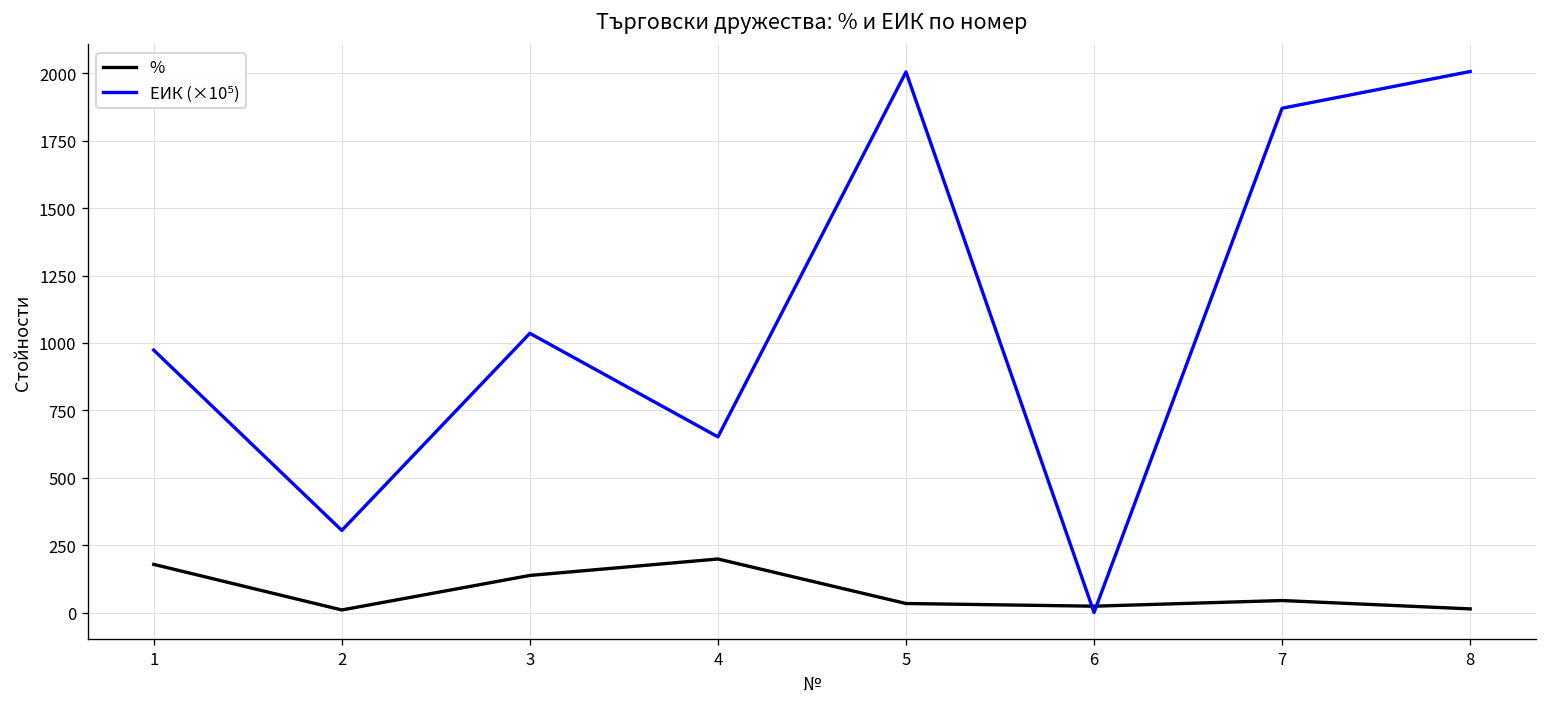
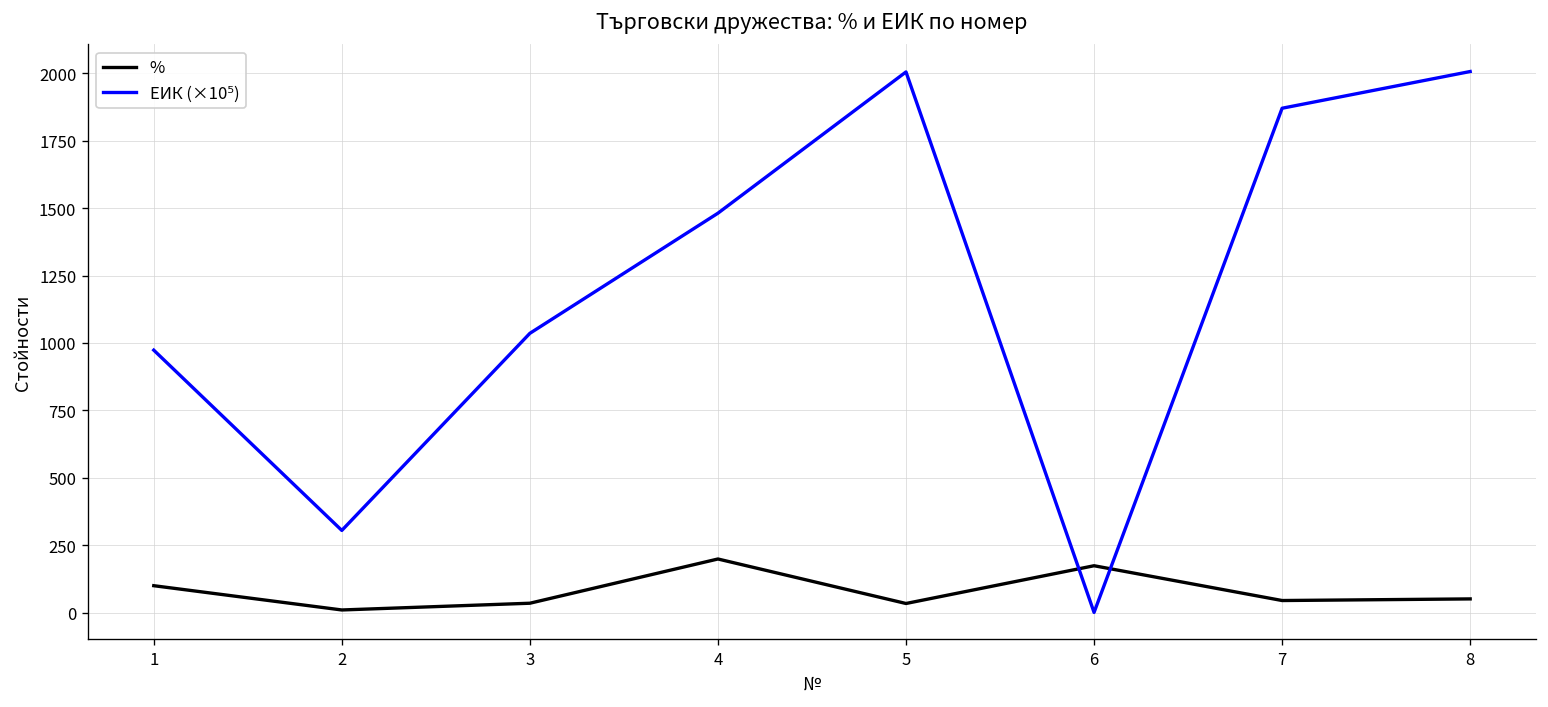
%, 1: 180 -> 100
%, 3: 140 -> 40
ЕИК (×10⁵), 4: 650 -> 1480
%, 6: 20 -> 170
%, 8: 10 -> 50
